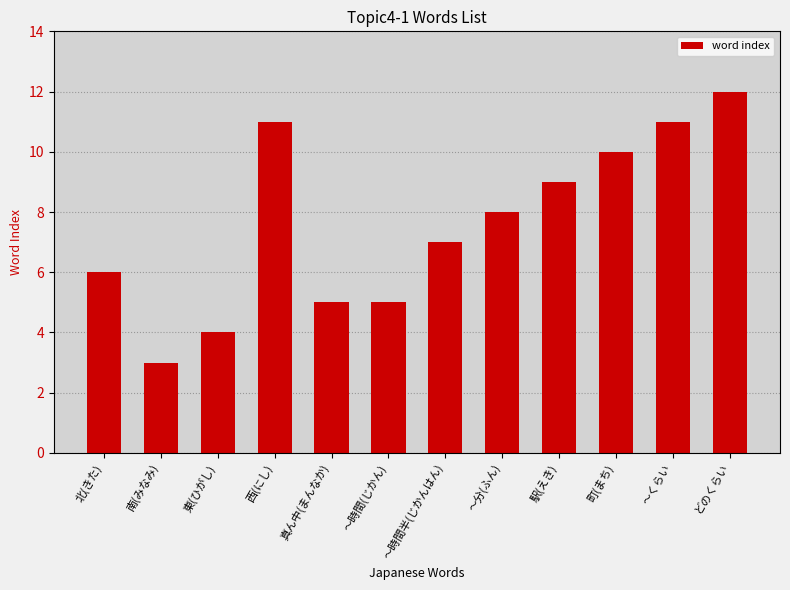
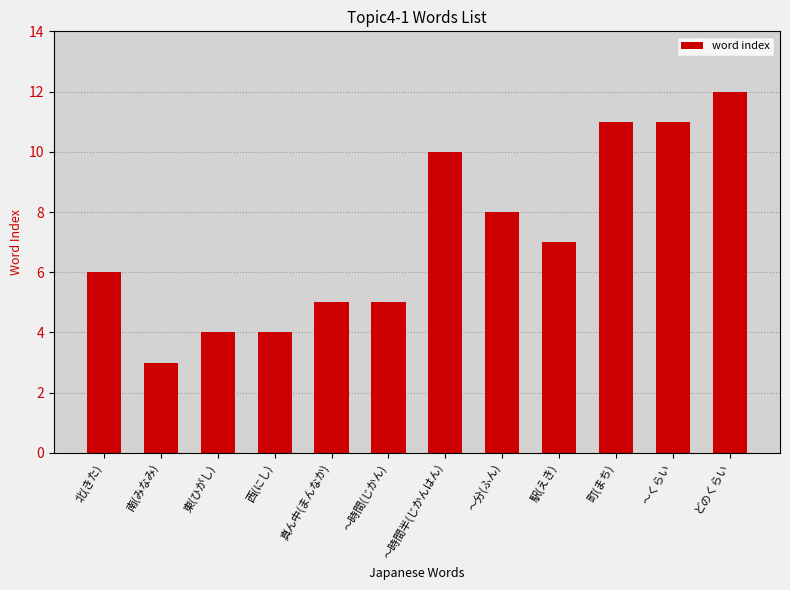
西(にし): 11 -> 4
～時間半(じかんはん): 7 -> 10
駅(えき): 9 -> 7
町(まち): 10 -> 11
